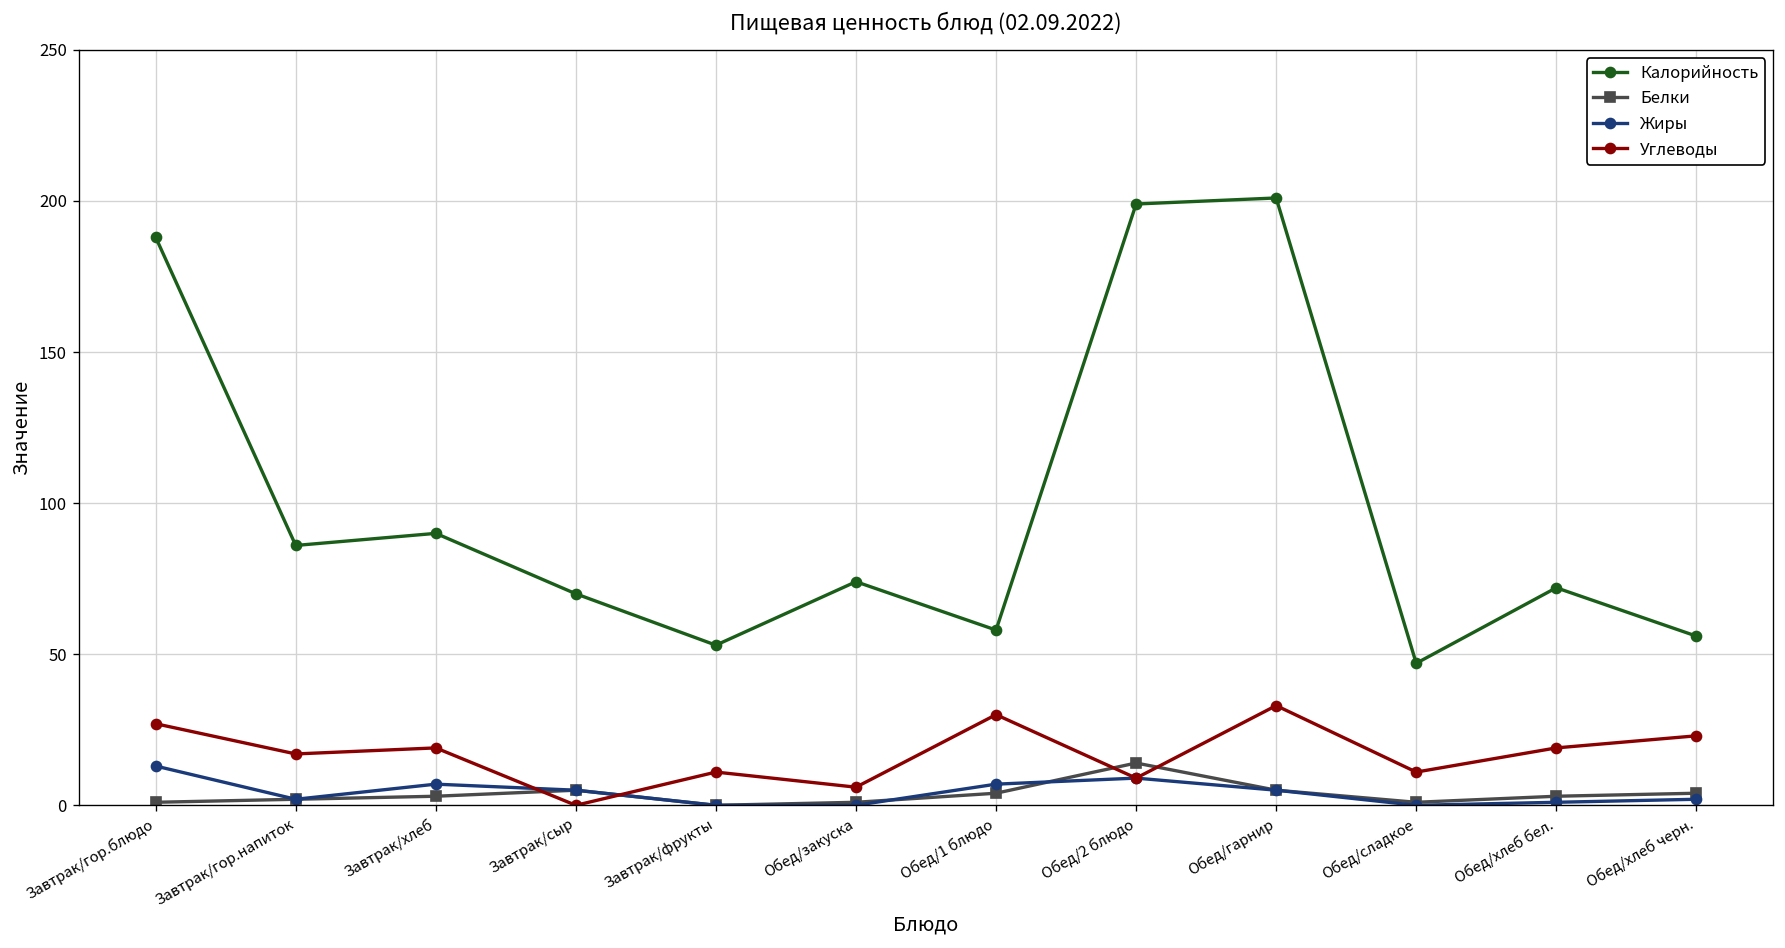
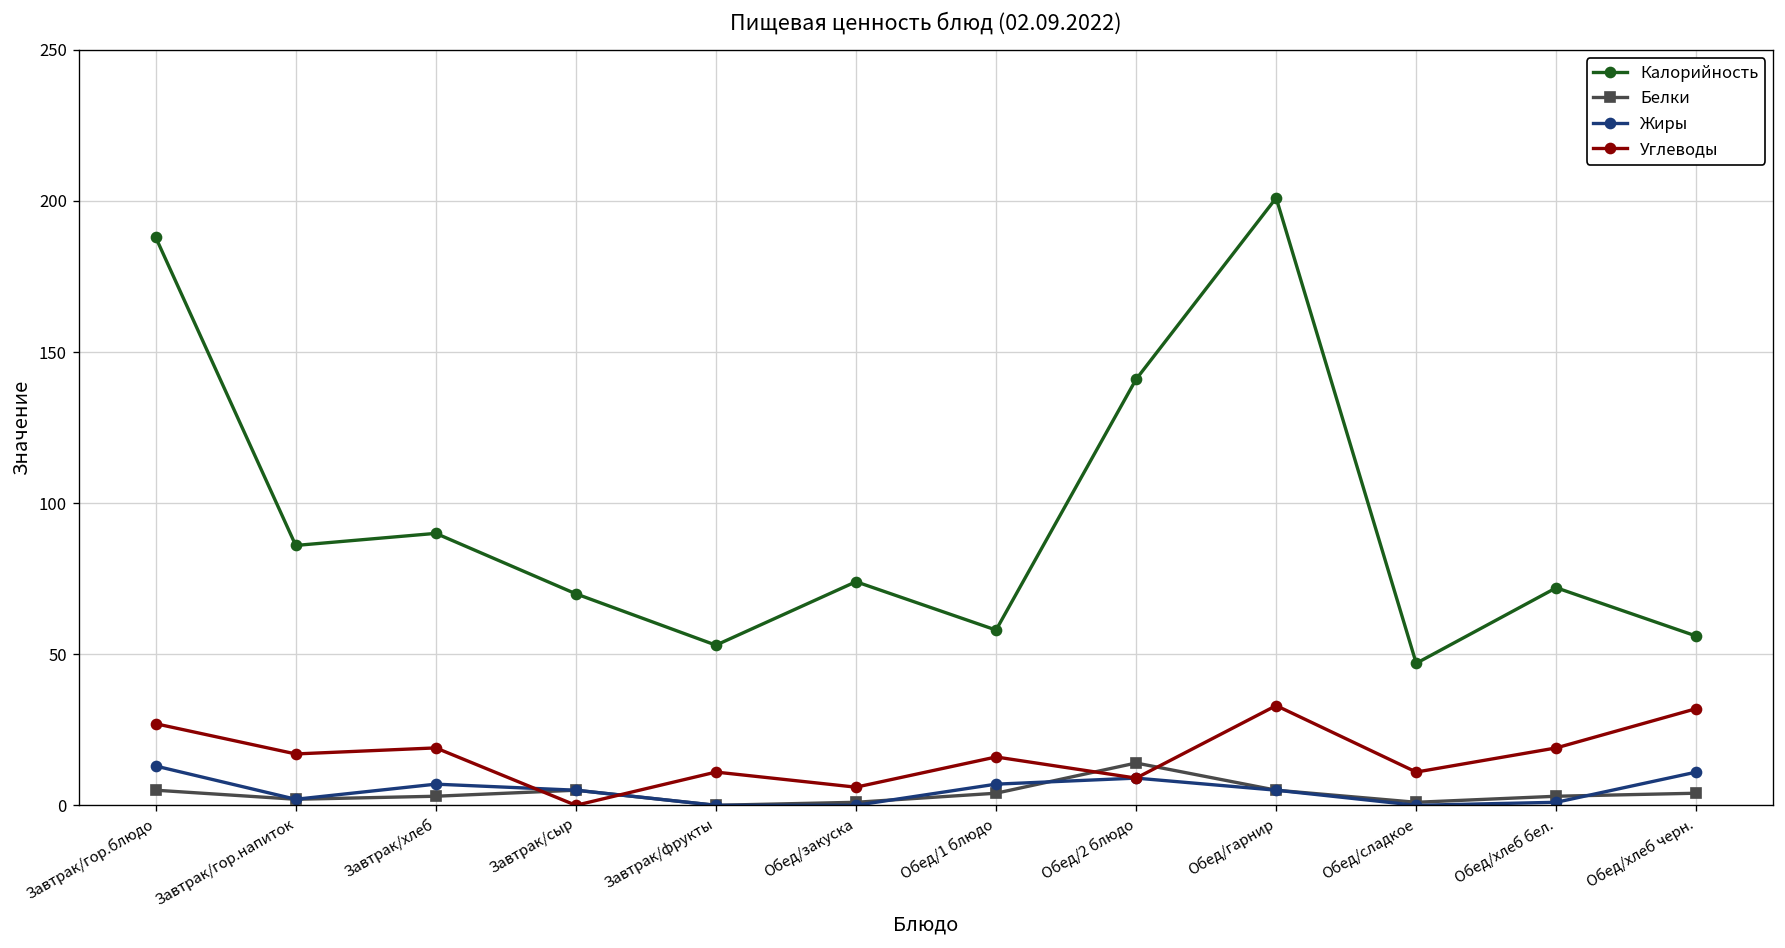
Белки, Завтрак/гор.блюдо: 1 -> 5
Углеводы, Обед/1 блюдо: 30 -> 16
Калорийность, Обед/2 блюдо: 199 -> 141
Жиры, Обед/хлеб черн.: 2 -> 11
Углеводы, Обед/хлеб черн.: 23 -> 32
